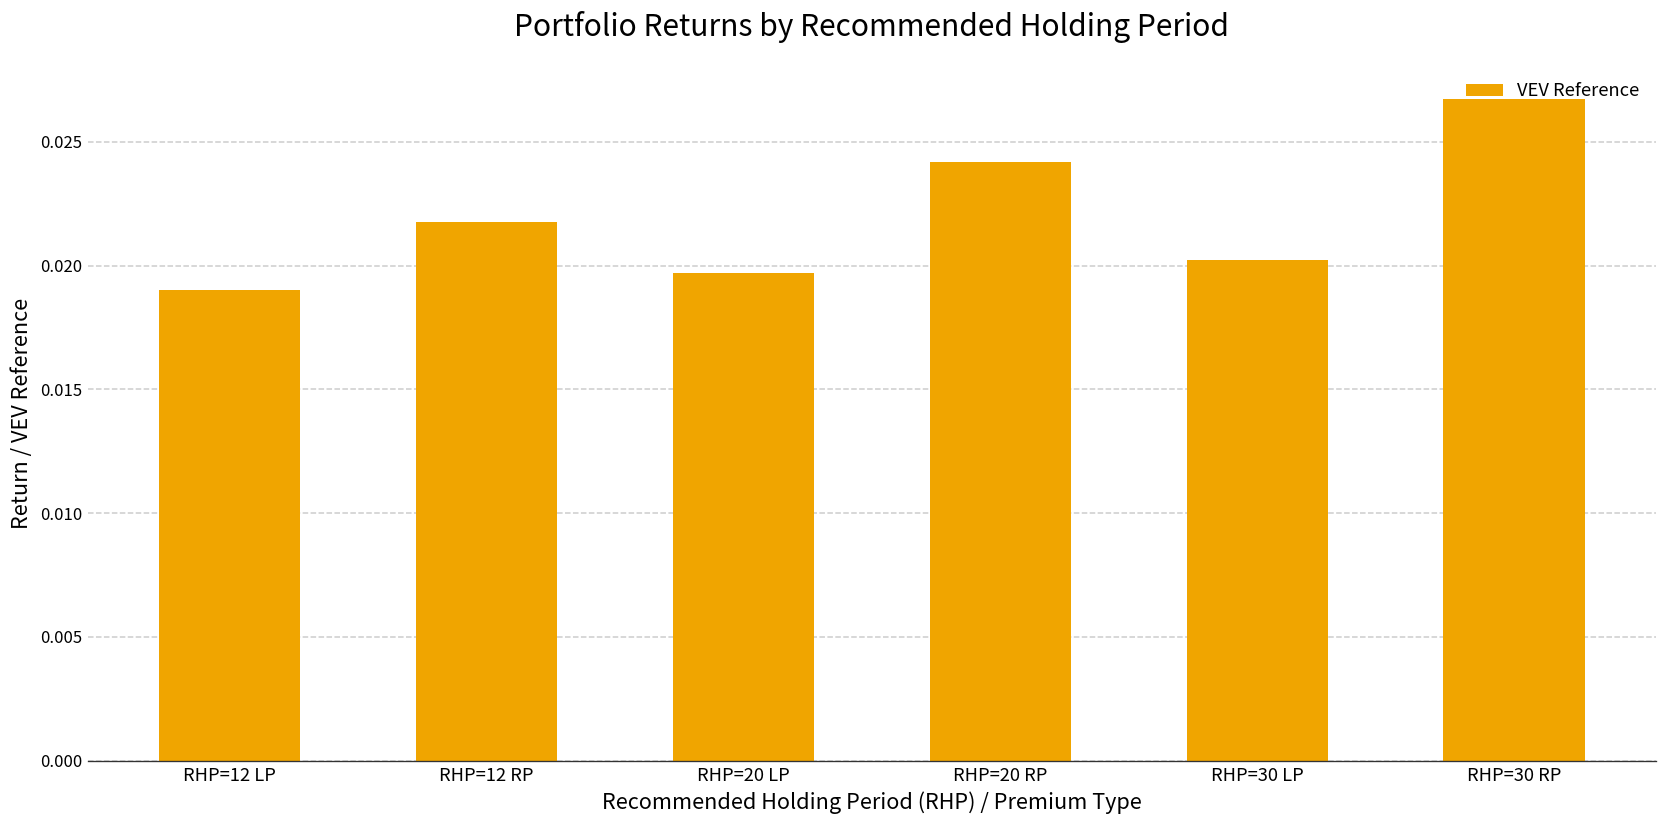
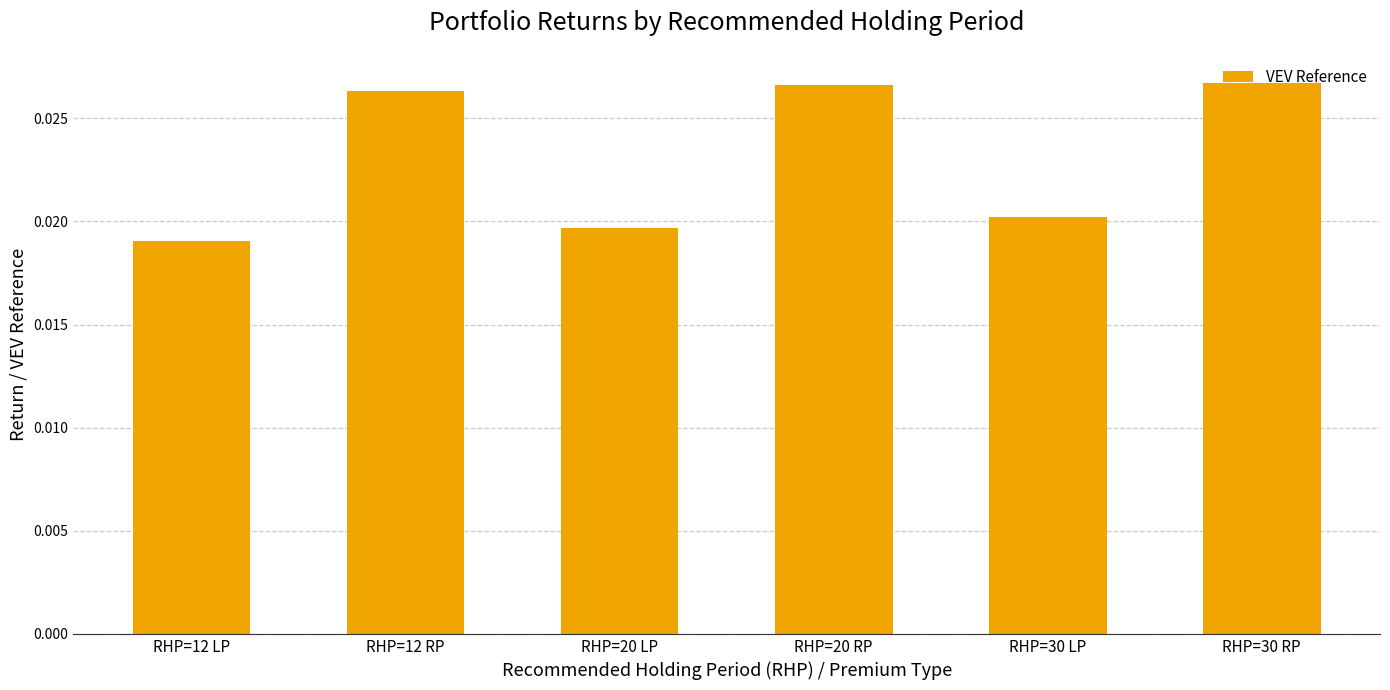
RHP=12 RP: 0.0218 -> 0.0263
RHP=20 RP: 0.0242 -> 0.0266
